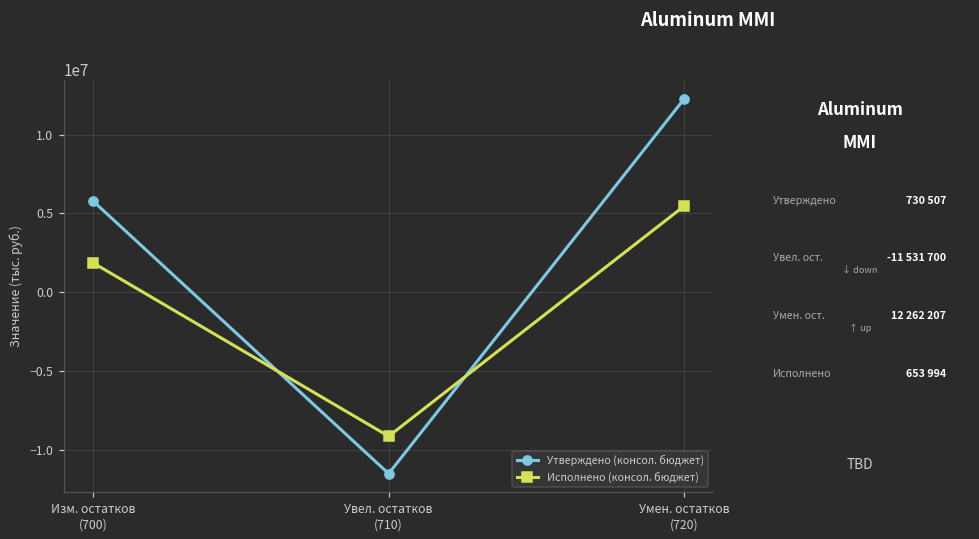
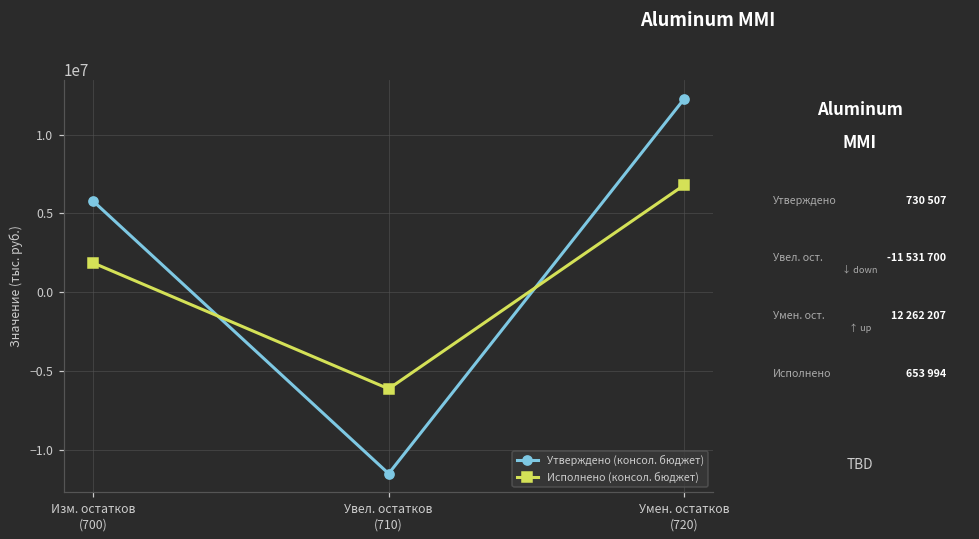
Исполнено (консол. бюджет), Увел. остатков (710): -9200000 -> -6100000
Исполнено (консол. бюджет), Умен. остатков (720): 5500000 -> 6800000
